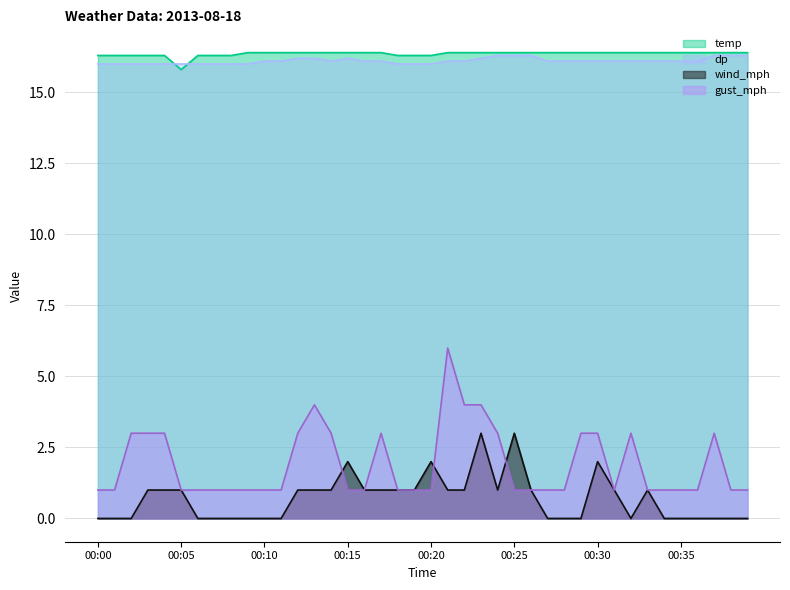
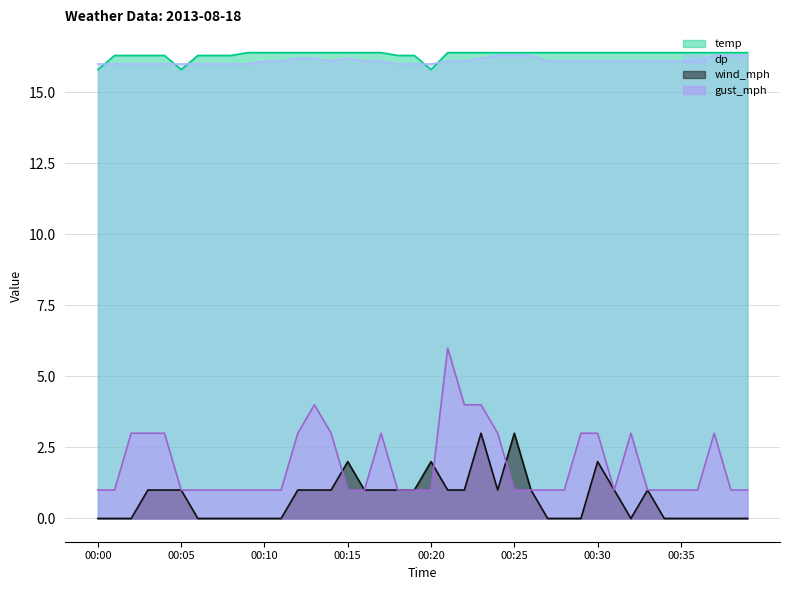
temp, 00:00: 16.3 -> 15.8
temp, 00:20: 16.3 -> 15.8
